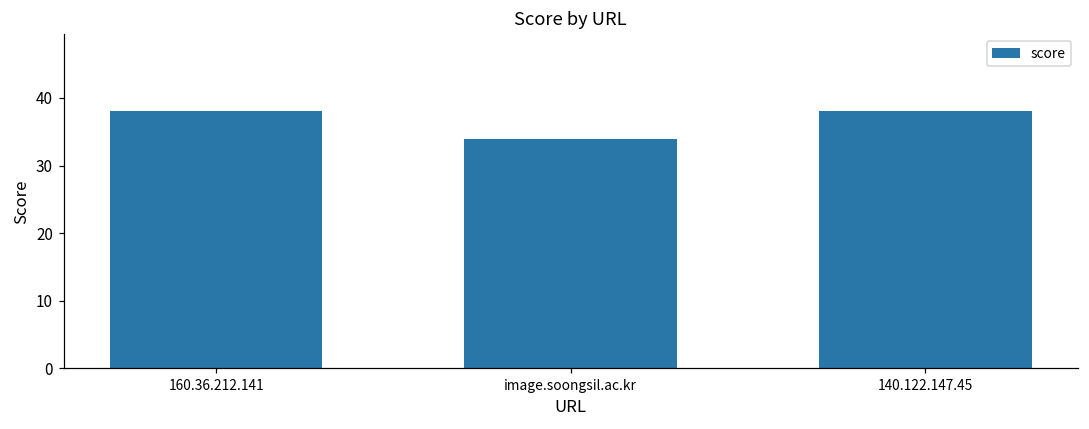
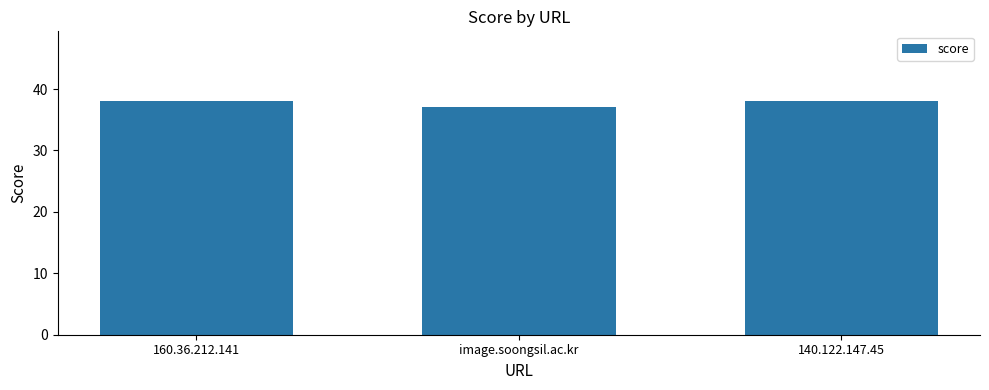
image.soongsil.ac.kr: 34 -> 37
